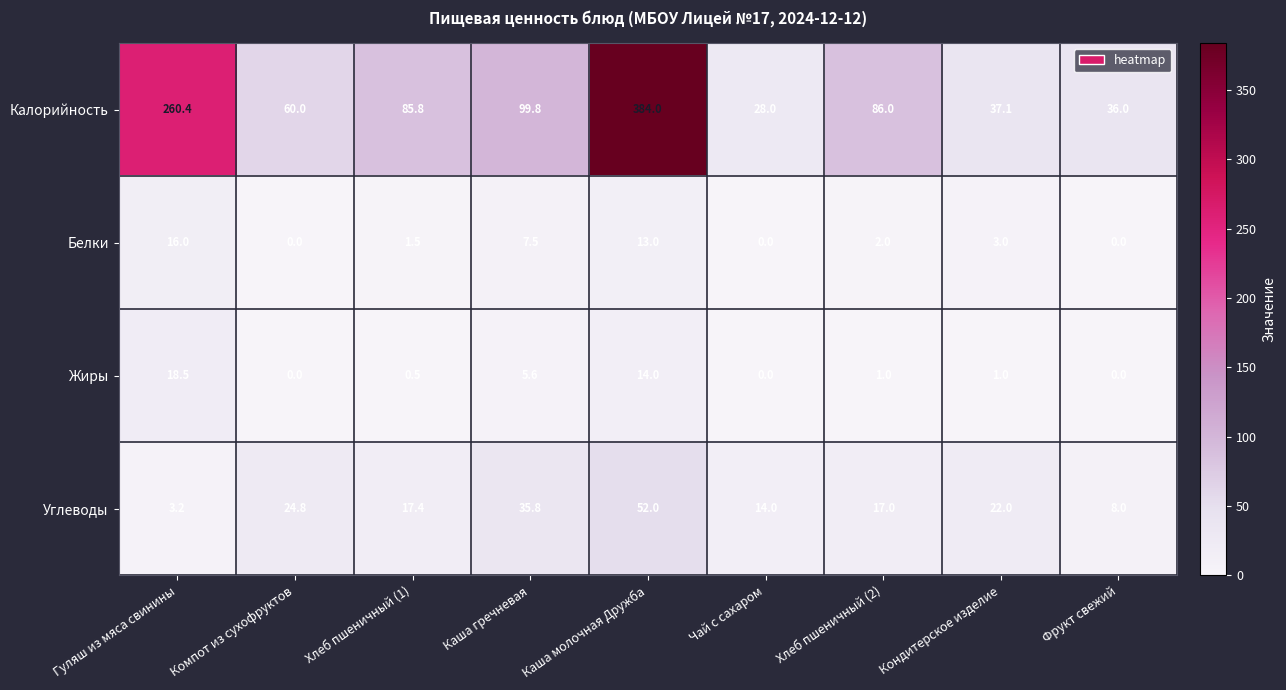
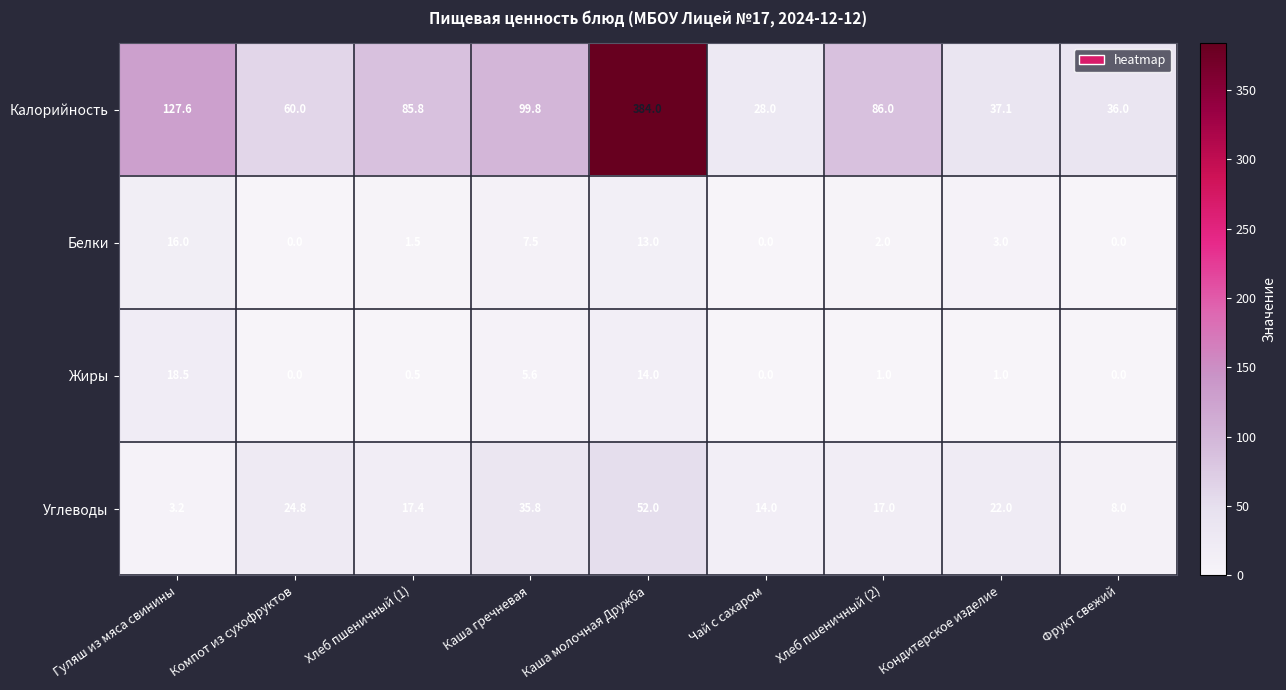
Калорийность, Гуляш из мяса свинины: 260.4 -> 127.6
